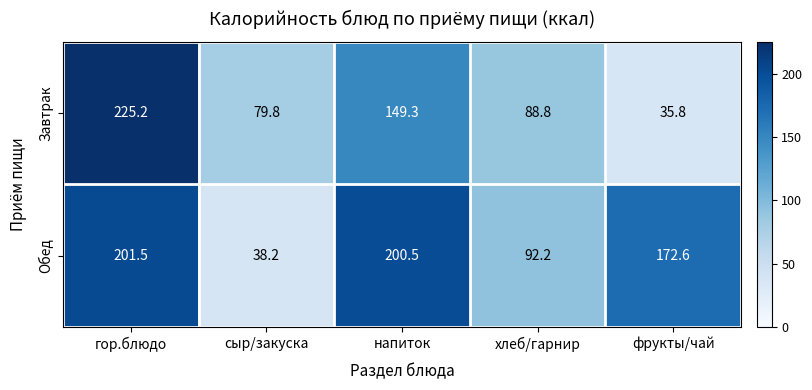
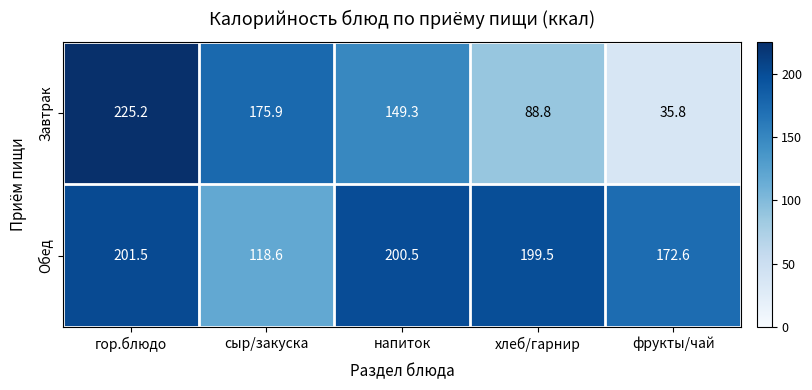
Завтрак, сыр/закуска: 79.8 -> 175.9
Обед, сыр/закуска: 38.2 -> 118.6
Обед, хлеб/гарнир: 92.2 -> 199.5
